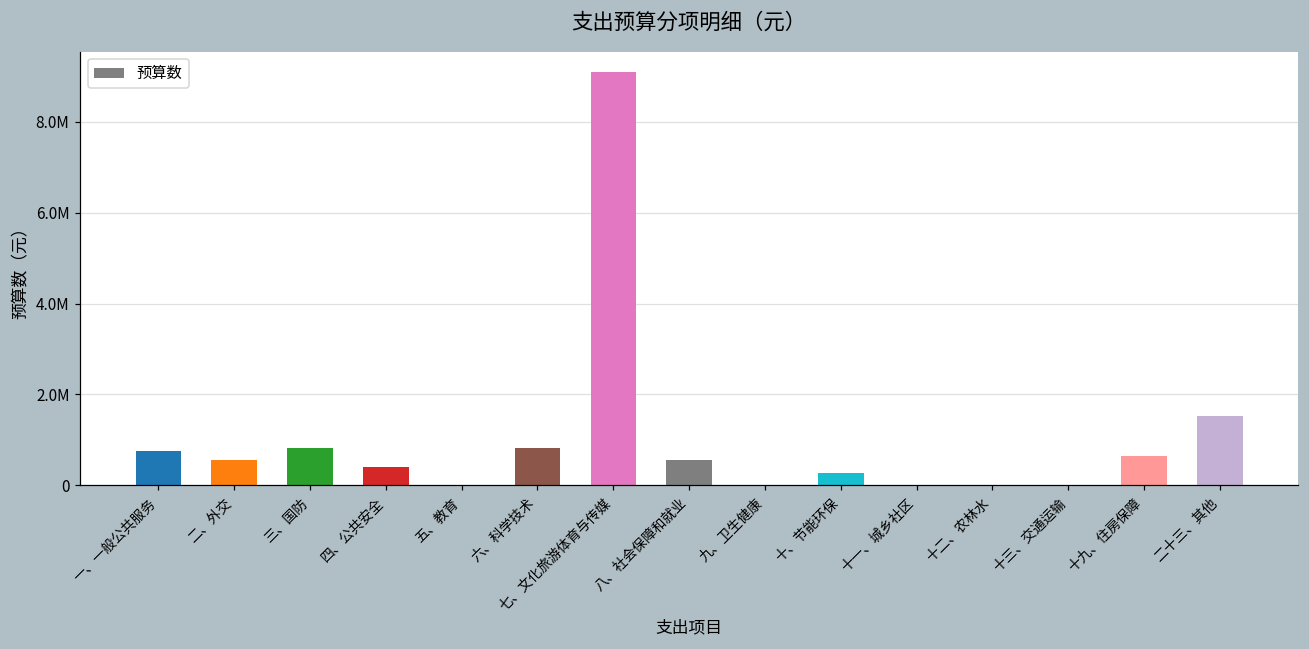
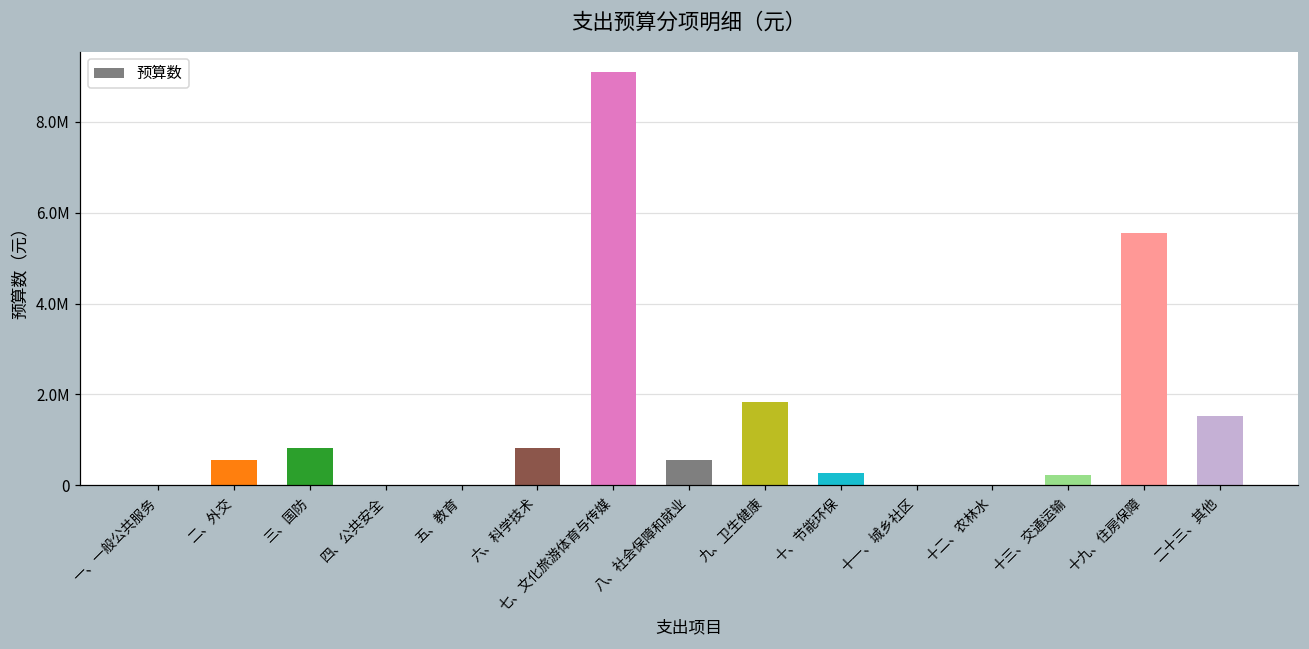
一、一般公共服务: 700000 -> 0
四、公共安全: 400000 -> 0
九、卫生健康: 0 -> 1800000
十三、交通运输: 0 -> 200000
十九、住房保障: 600000 -> 5500000
